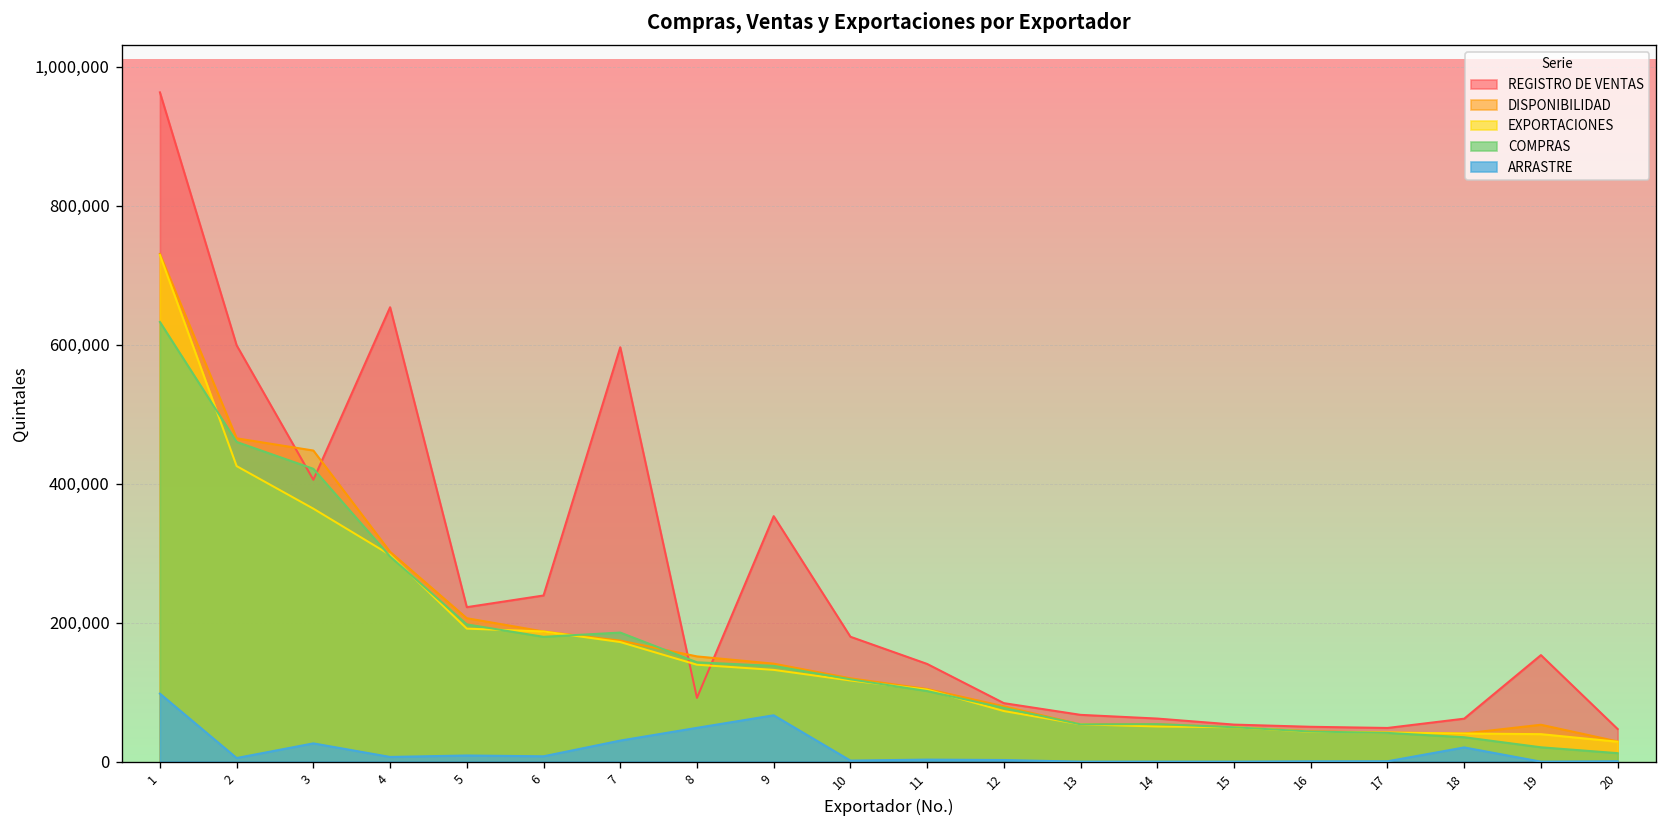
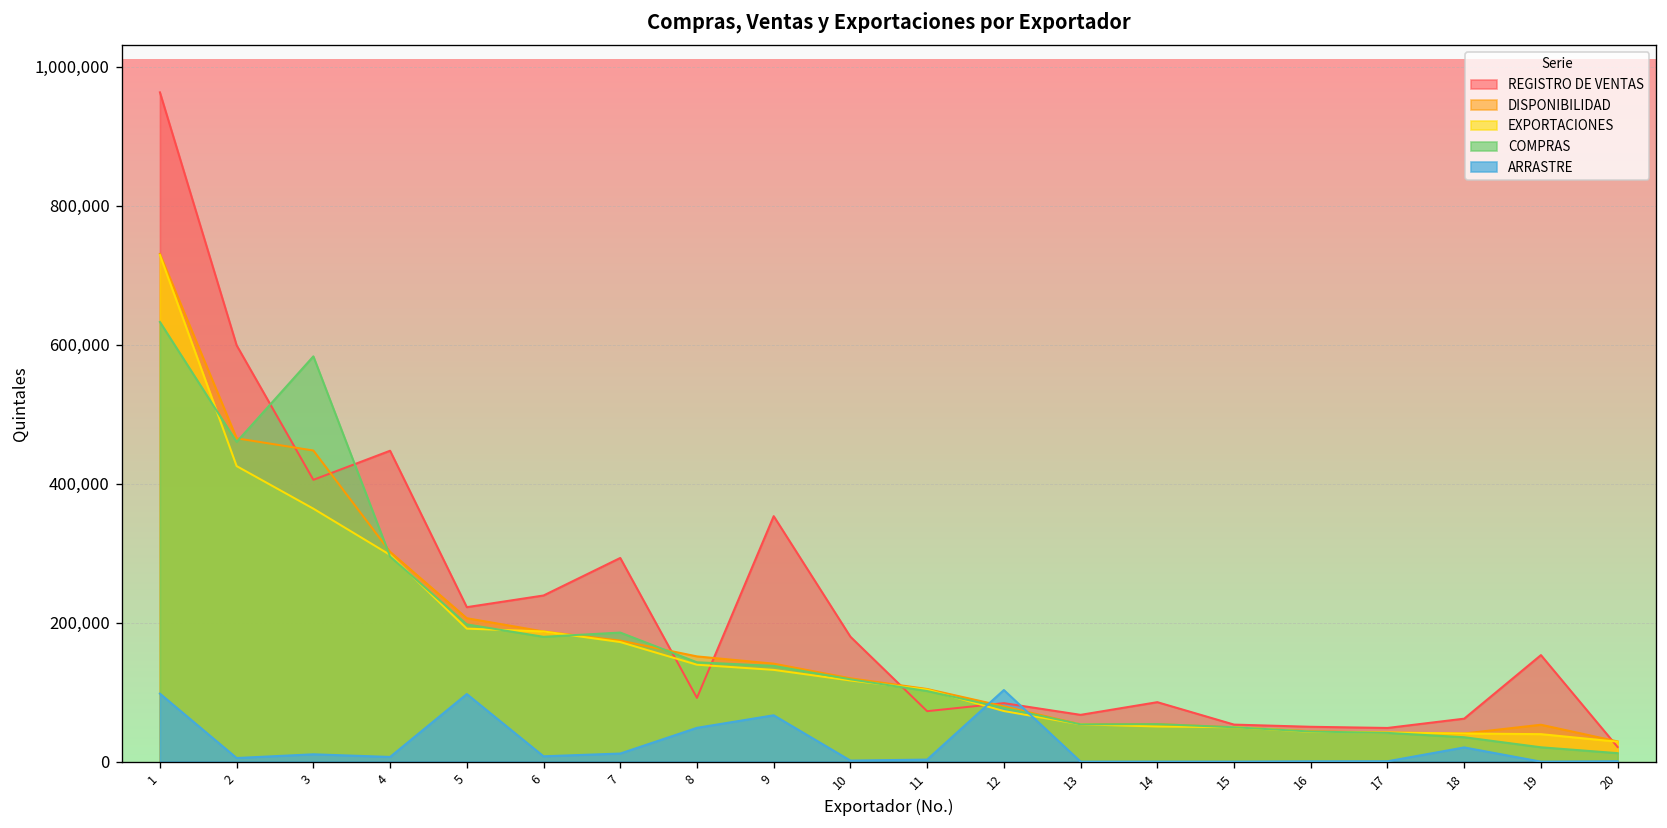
COMPRAS, 3: 420,000 -> 580,000
ARRASTRE, 3: 30,000 -> 10,000
REGISTRO DE VENTAS, 4: 650,000 -> 450,000
ARRASTRE, 5: 10,000 -> 100,000
REGISTRO DE VENTAS, 7: 600,000 -> 290,000
ARRASTRE, 7: 30,000 -> 10,000
REGISTRO DE VENTAS, 11: 140,000 -> 70,000
ARRASTRE, 12: 0 -> 100,000
REGISTRO DE VENTAS, 14: 60,000 -> 90,000
REGISTRO DE VENTAS, 20: 50,000 -> 20,000
